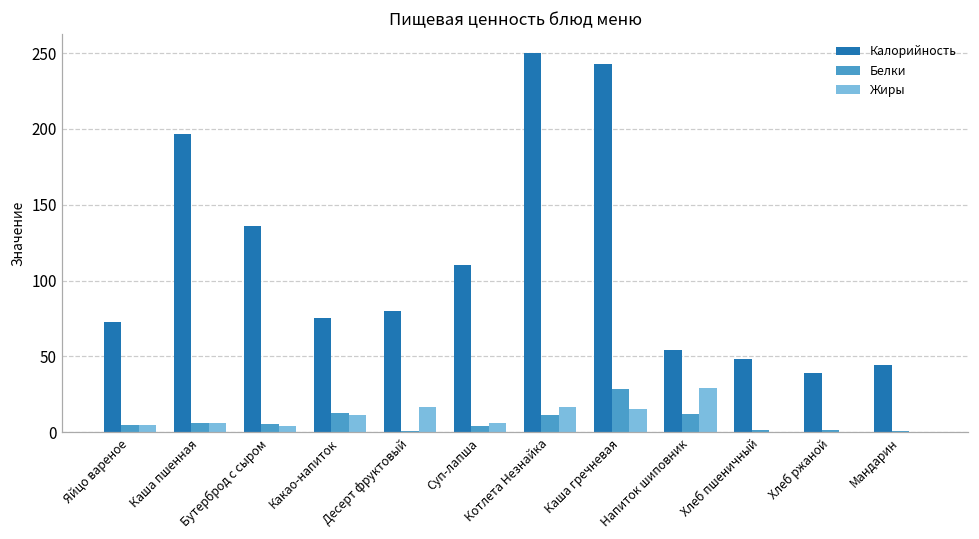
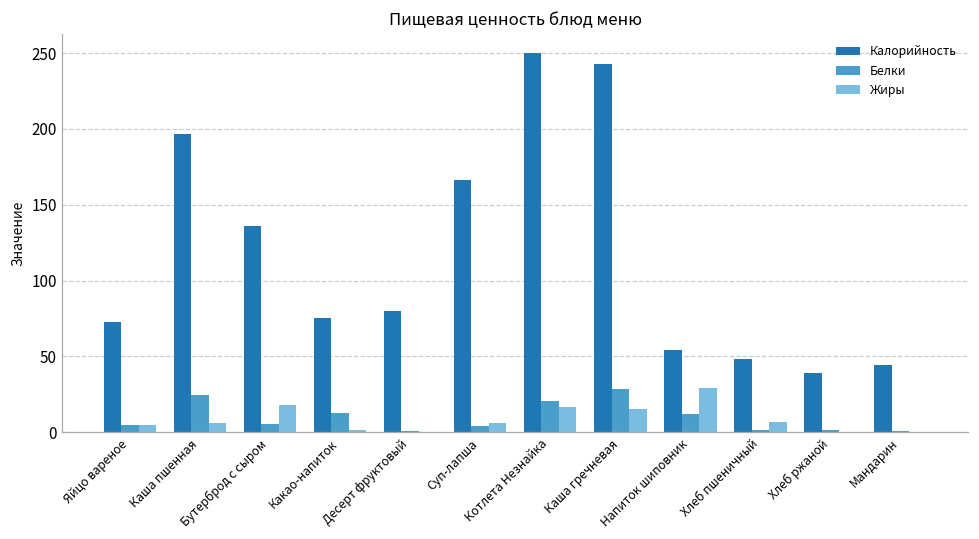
Белки, Каша пшенная: 6 -> 25
Жиры, Бутерброд с сыром: 4 -> 18
Жиры, Какао-напиток: 11 -> 2
Жиры, Десерт фруктовый: 16 -> 0
Калорийность, Суп-лапша: 110 -> 166
Белки, Котлета Незнайка: 11 -> 20
Жиры, Хлеб пшеничный: 0 -> 7
